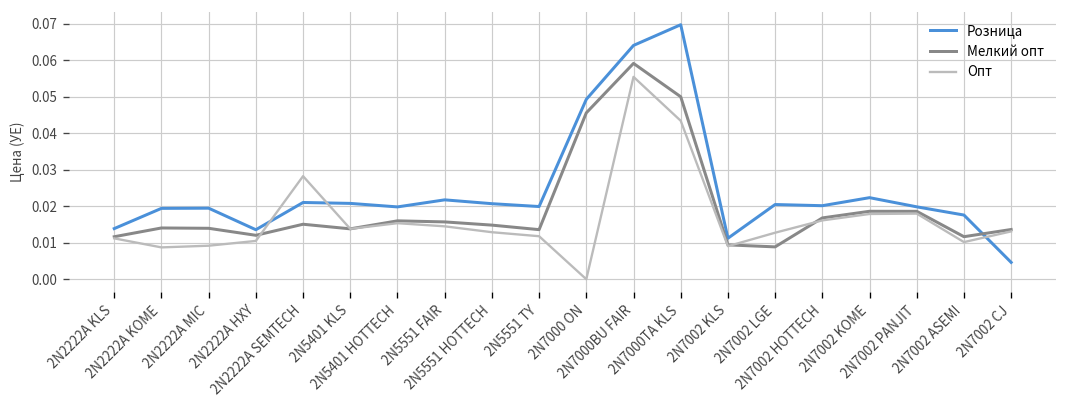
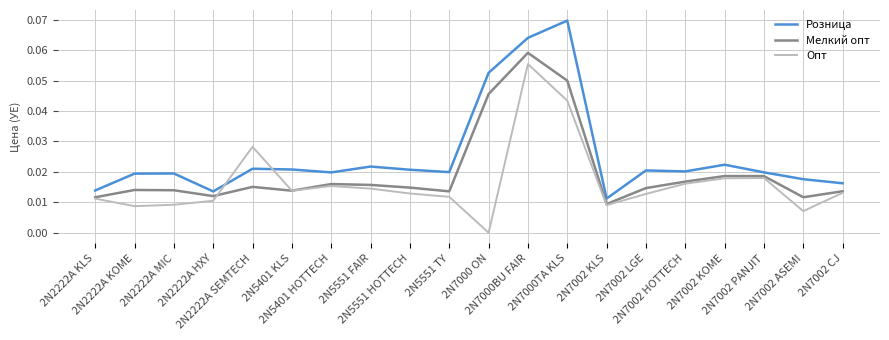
Розница, 2N7000 ON: 0.049 -> 0.053
Мелкий опт, 2N7002 LGE: 0.009 -> 0.015
Опт, 2N7002 ASEMI: 0.010 -> 0.007
Розница, 2N7002 CJ: 0.005 -> 0.016
